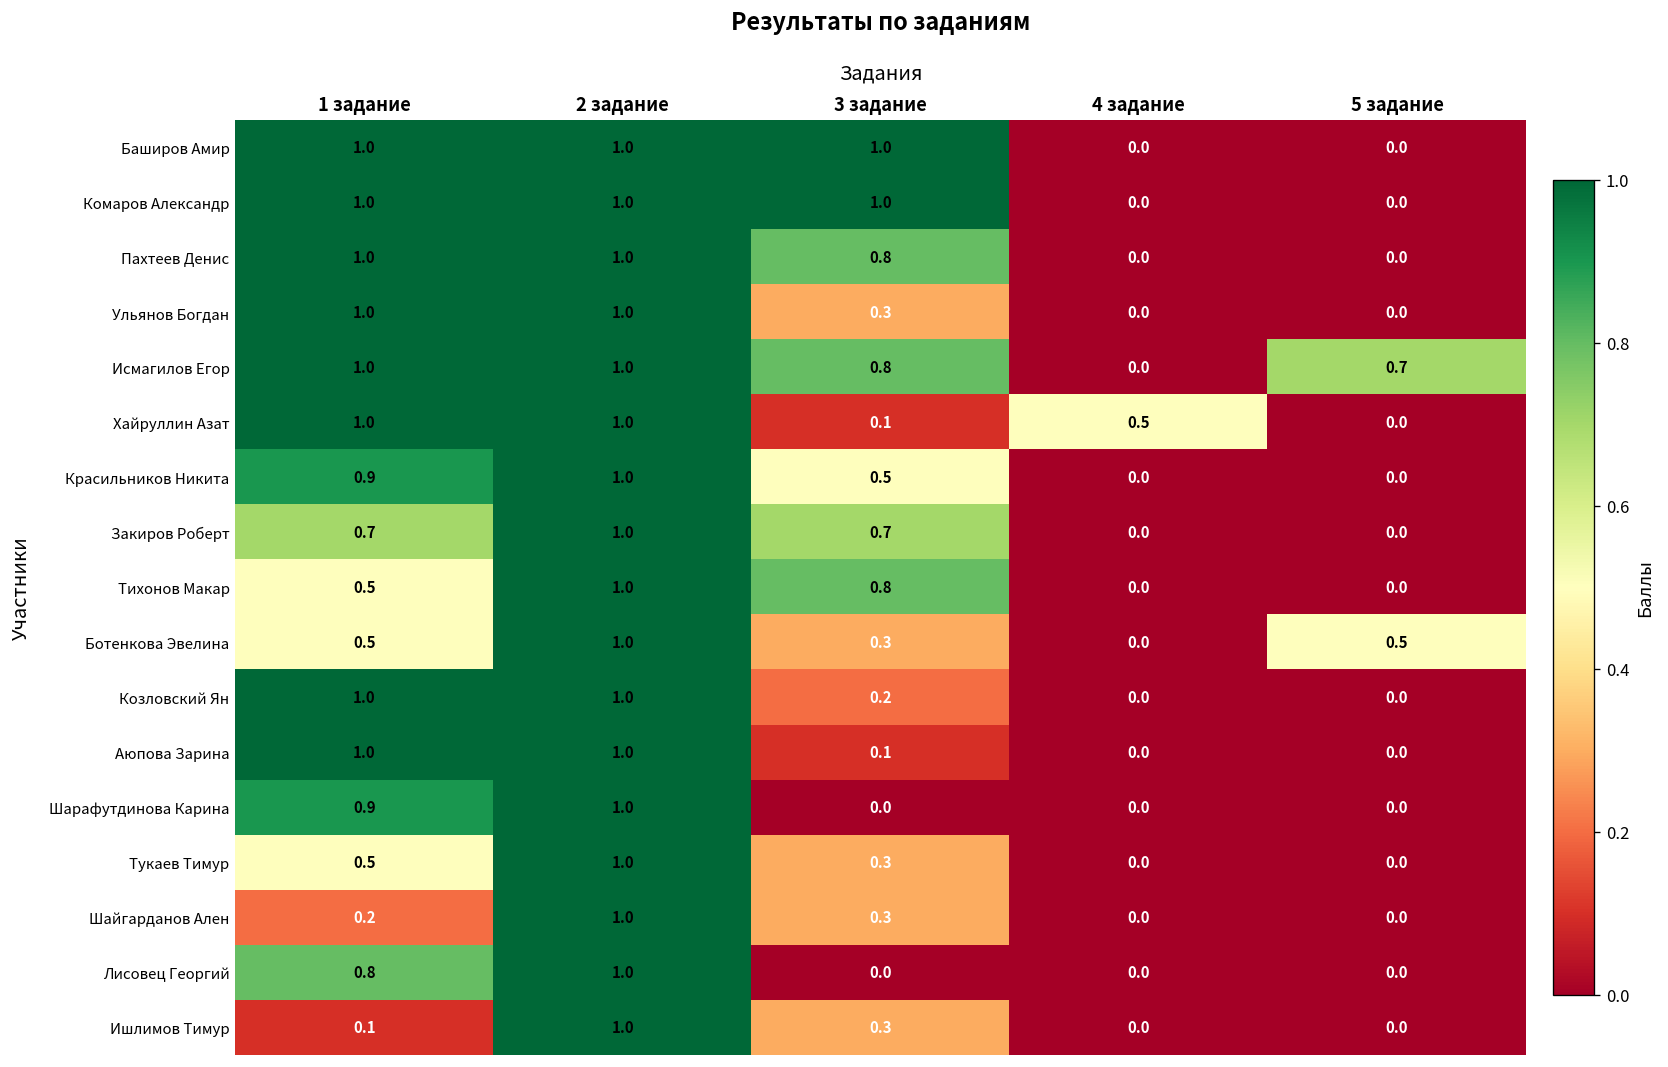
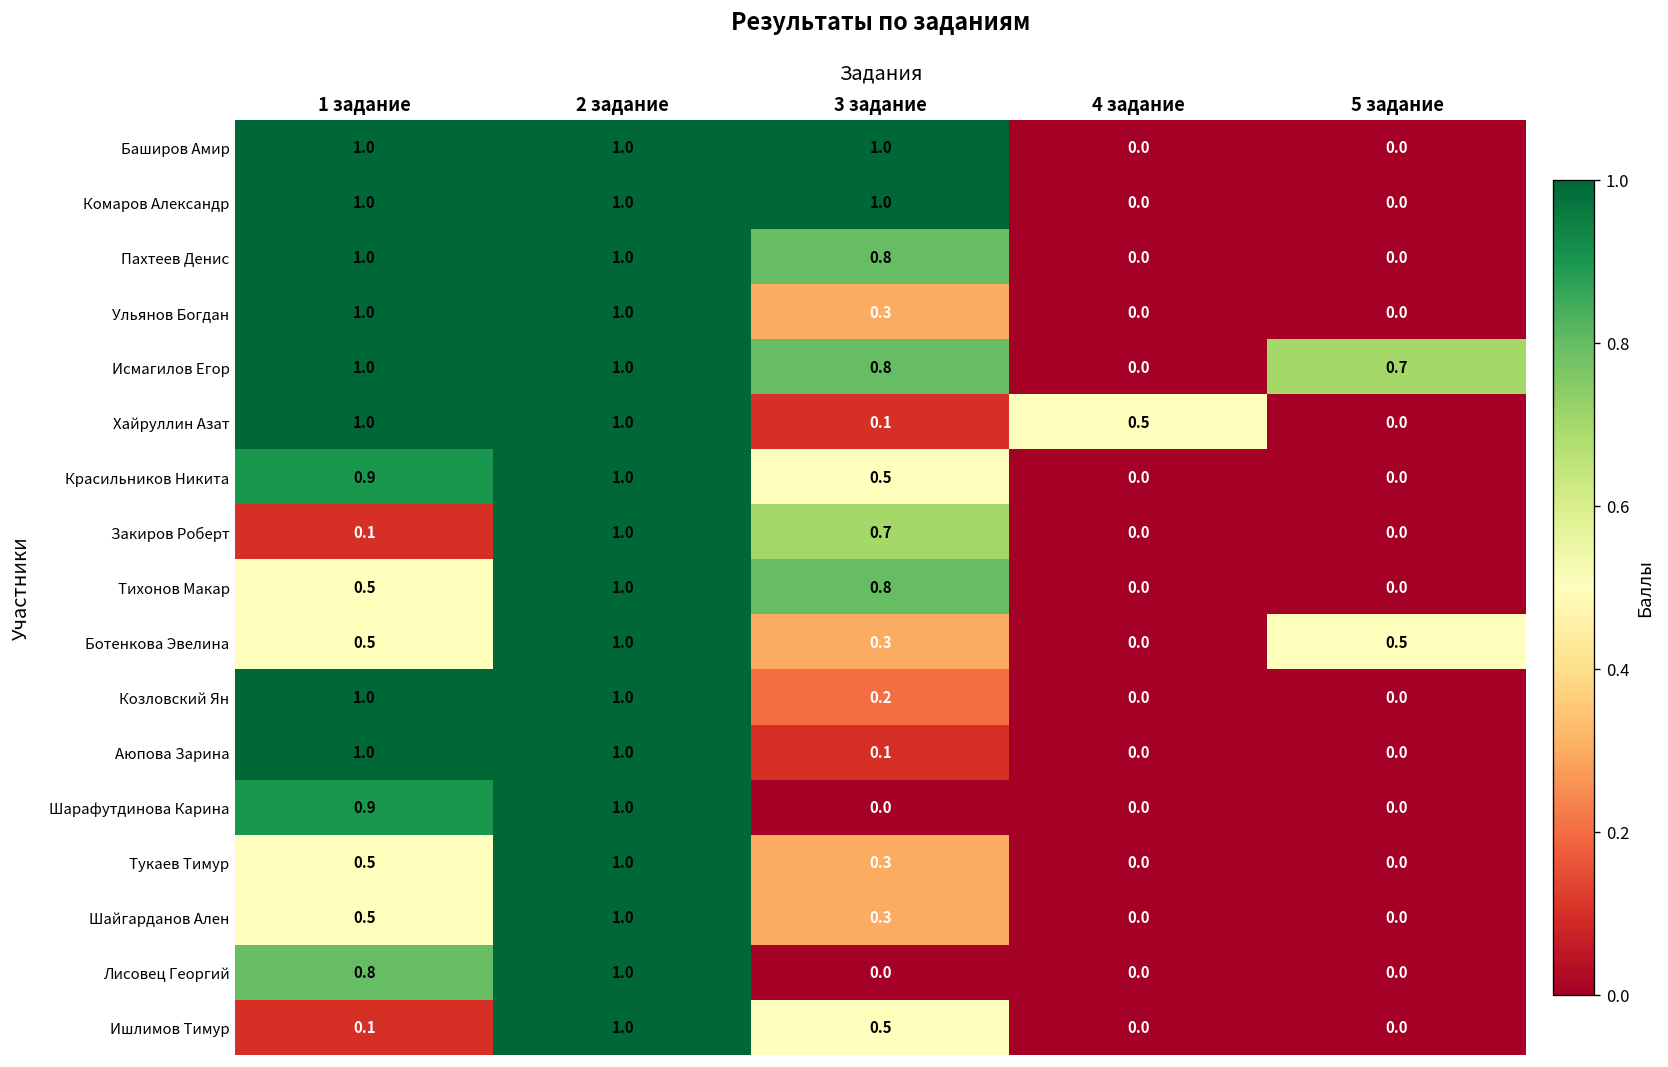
Закиров Роберт, 1 задание: 0.7 -> 0.1
Шайгарданов Ален, 1 задание: 0.2 -> 0.5
Ишлимов Тимур, 3 задание: 0.3 -> 0.5
